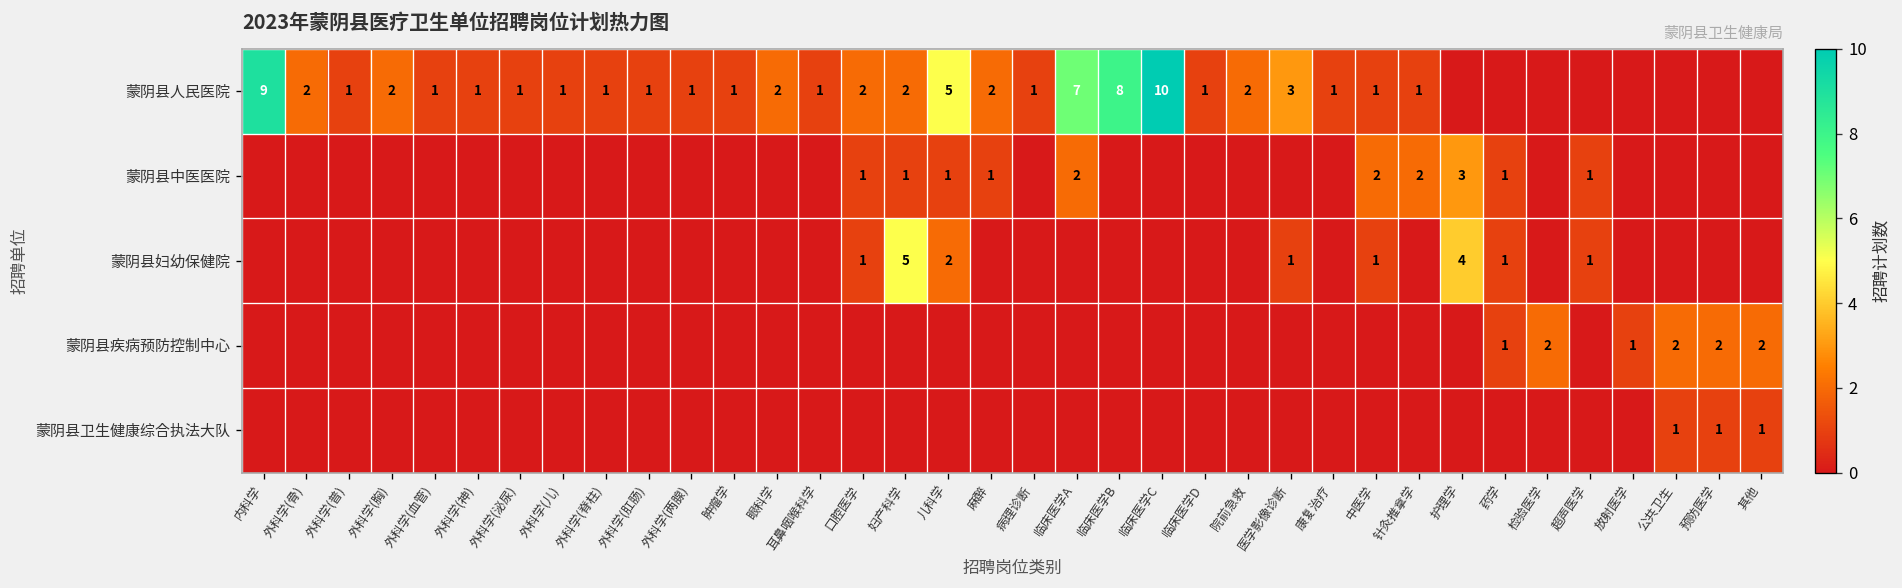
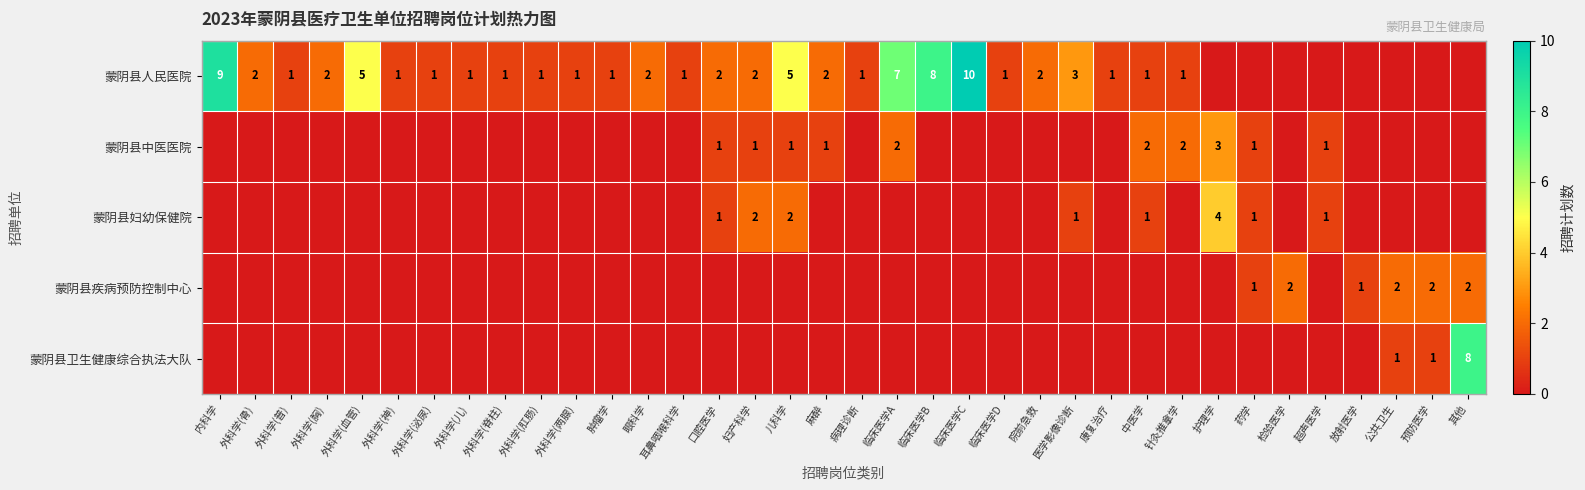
蒙阴县人民医院, 外科学(血管): 1 -> 5
蒙阴县妇幼保健院, 妇产科学: 5 -> 2
蒙阴县卫生健康综合执法大队, 其他: 1 -> 8
